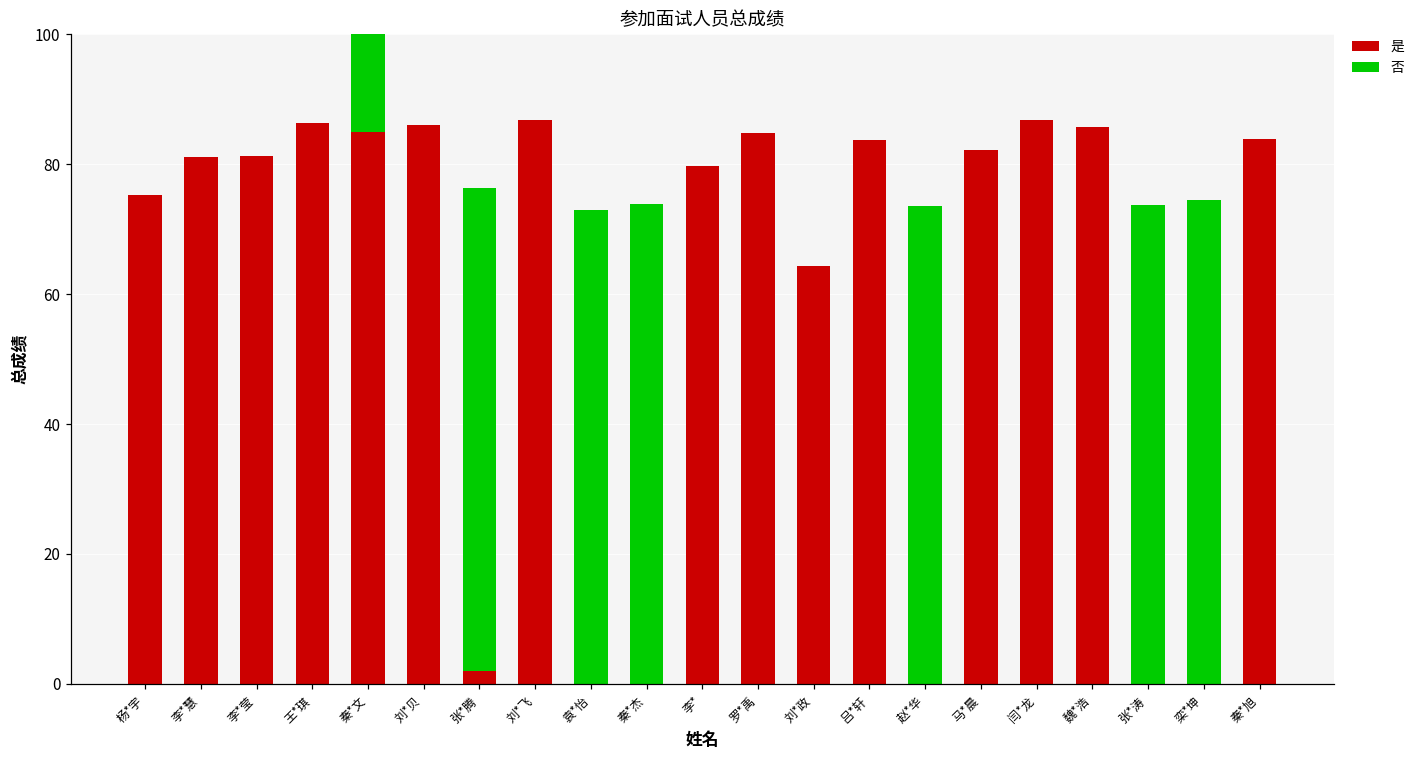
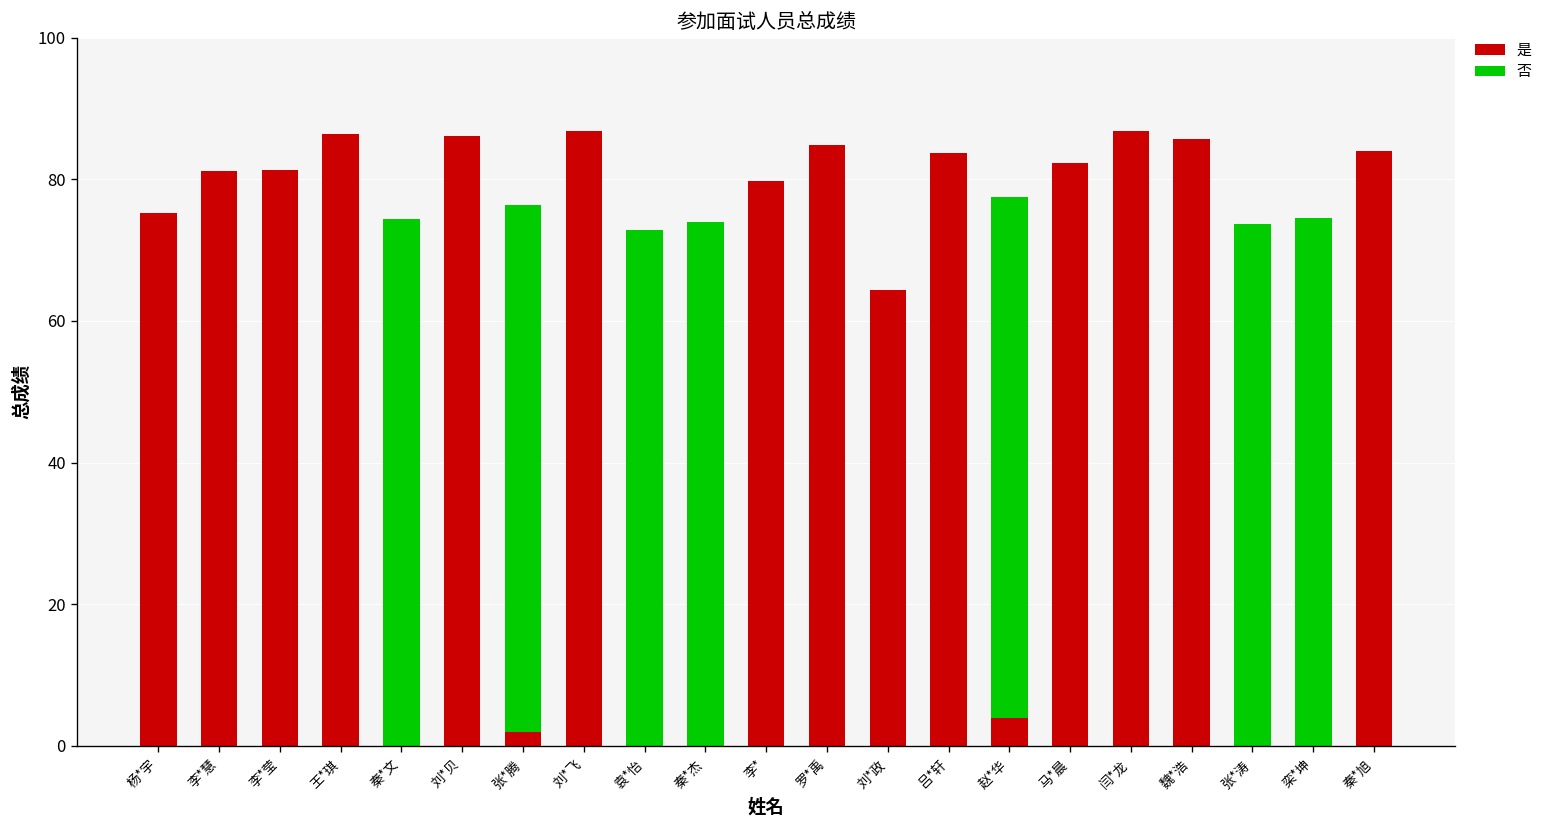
是, 秦*文: 85 -> 0
是, 赵*华: 0 -> 4
